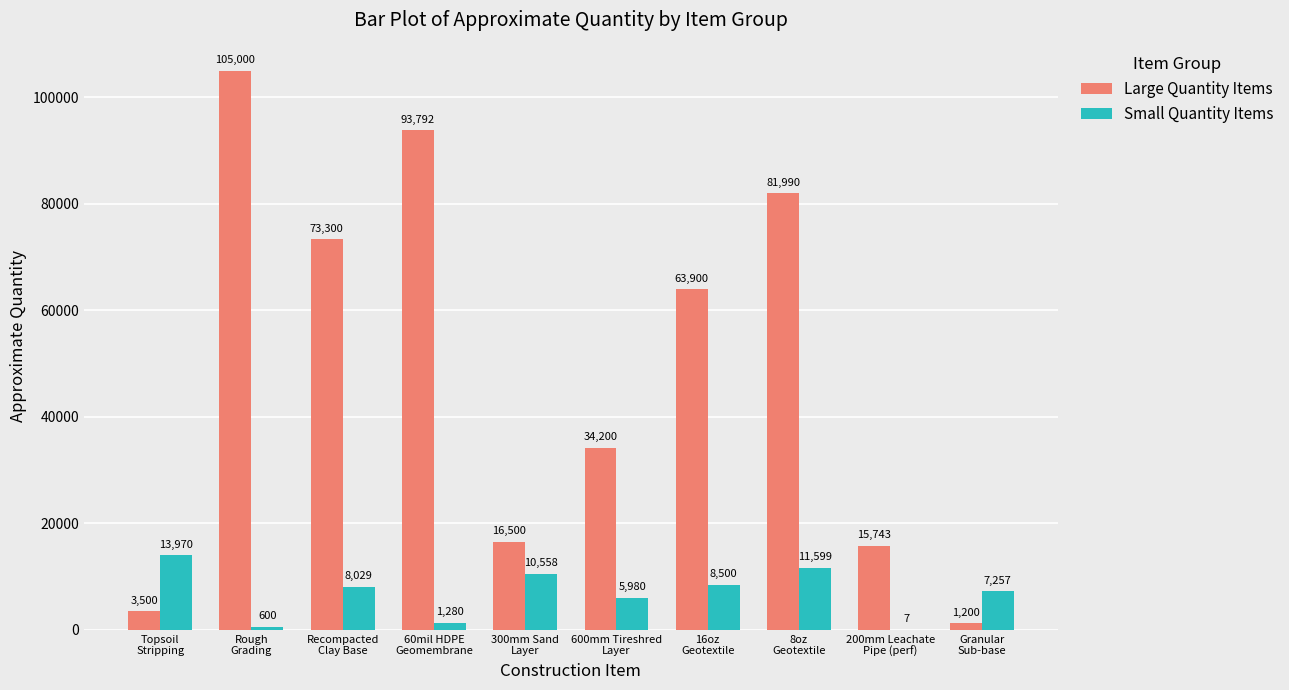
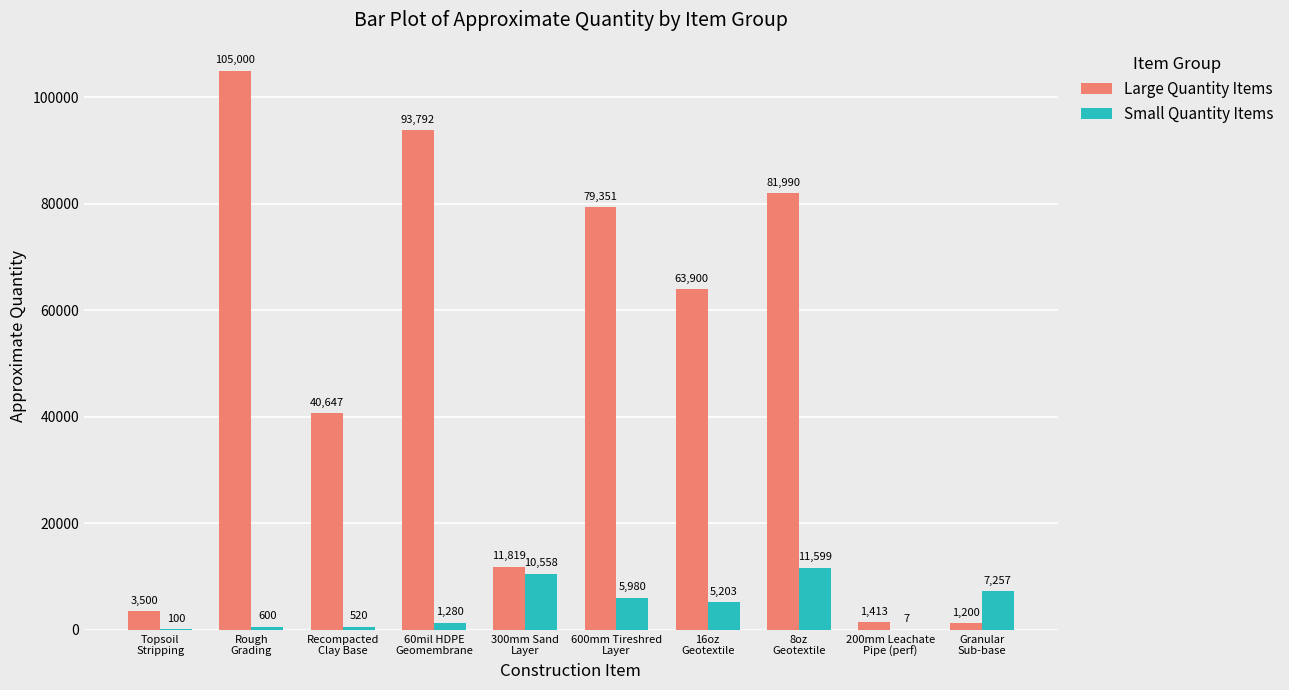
Small Quantity Items, Topsoil Stripping: 13,970 -> 100
Large Quantity Items, Recompacted Clay Base: 73,300 -> 40,647
Small Quantity Items, Recompacted Clay Base: 8,029 -> 520
Large Quantity Items, 300mm Sand Layer: 16,500 -> 11,819
Large Quantity Items, 600mm Tireshred Layer: 34,200 -> 79,351
Small Quantity Items, 16oz Geotextile: 8,500 -> 5,203
Large Quantity Items, 200mm Leachate Pipe (perf): 15,743 -> 1,413
